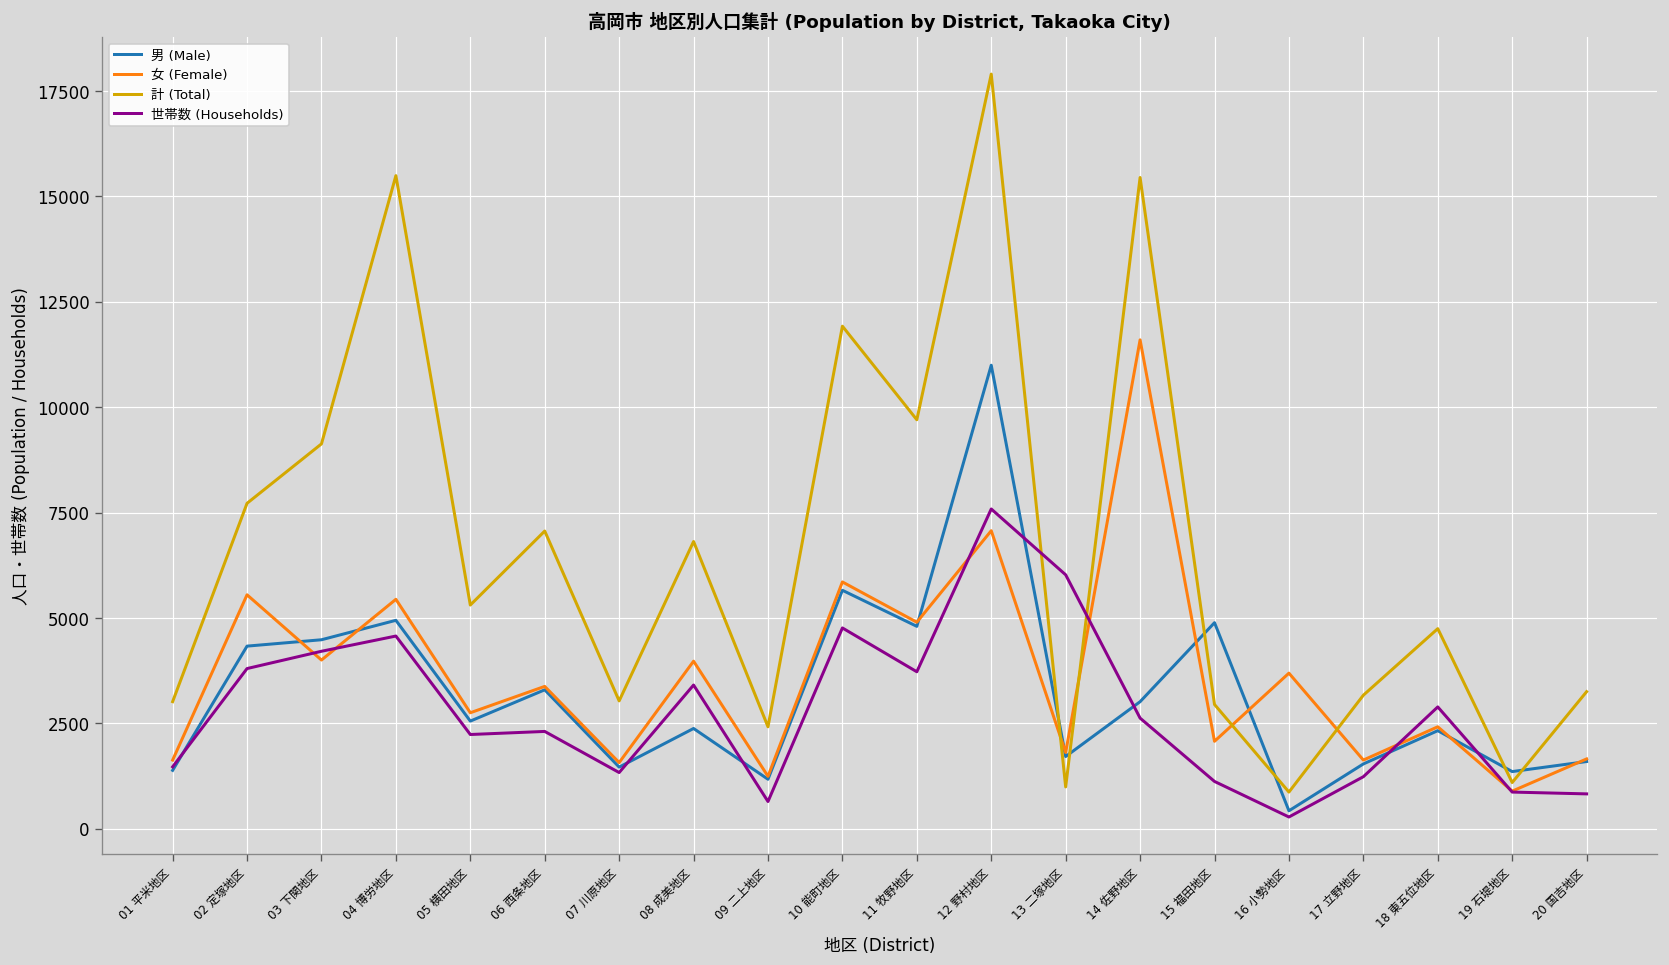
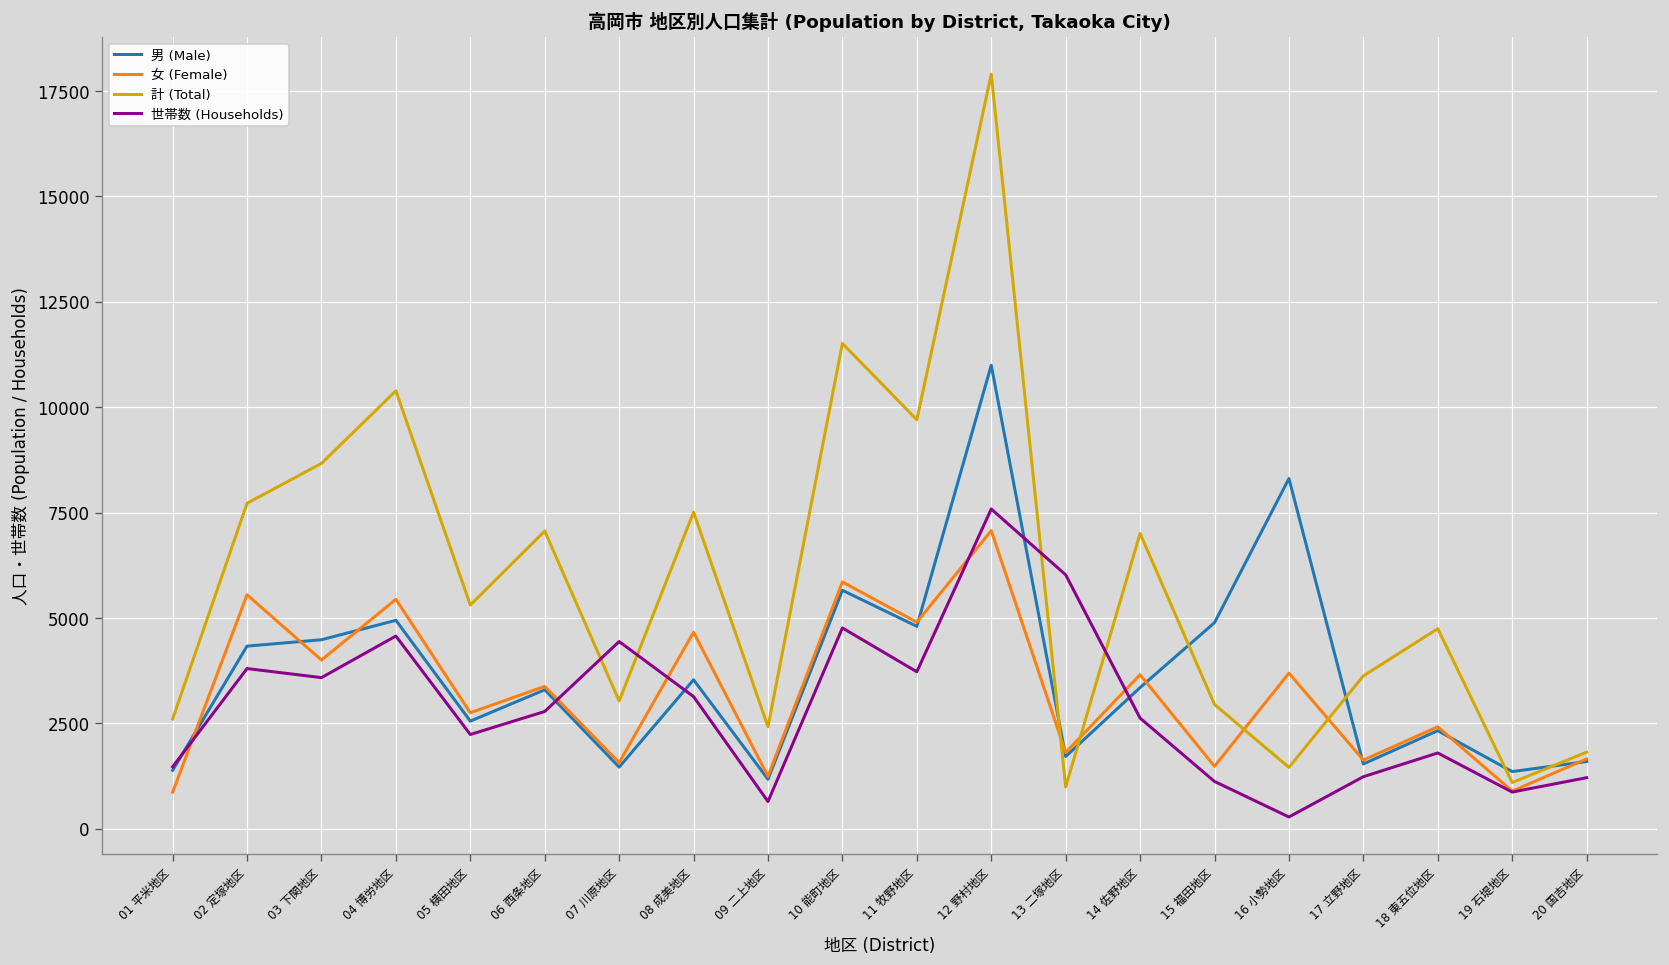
女 (Female), 01 平米地区: 1600 -> 900
計 (Total), 01 平米地区: 3000 -> 2600
計 (Total), 03 下関地区: 9100 -> 8700
世帯数 (Households), 03 下関地区: 4200 -> 3600
計 (Total), 04 博労地区: 15500 -> 10400
世帯数 (Households), 06 西条地区: 2300 -> 2800
世帯数 (Households), 07 川原地区: 1300 -> 4400
男 (Male), 08 成美地区: 2400 -> 3500
女 (Female), 08 成美地区: 4000 -> 4700
計 (Total), 08 成美地区: 6800 -> 7500
世帯数 (Households), 08 成美地区: 3400 -> 3100
計 (Total), 10 能町地区: 11900 -> 11500
男 (Male), 14 佐野地区: 3000 -> 3300
女 (Female), 14 佐野地区: 11600 -> 3700
計 (Total), 14 佐野地区: 15400 -> 7000
女 (Female), 15 福田地区: 2100 -> 1500
男 (Male), 16 小勢地区: 400 -> 8300
計 (Total), 16 小勢地区: 900 -> 1500
計 (Total), 17 立野地区: 3200 -> 3600
世帯数 (Households), 18 東五位地区: 2900 -> 1800
計 (Total), 20 国吉地区: 3300 -> 1800
世帯数 (Households), 20 国吉地区: 800 -> 1200
